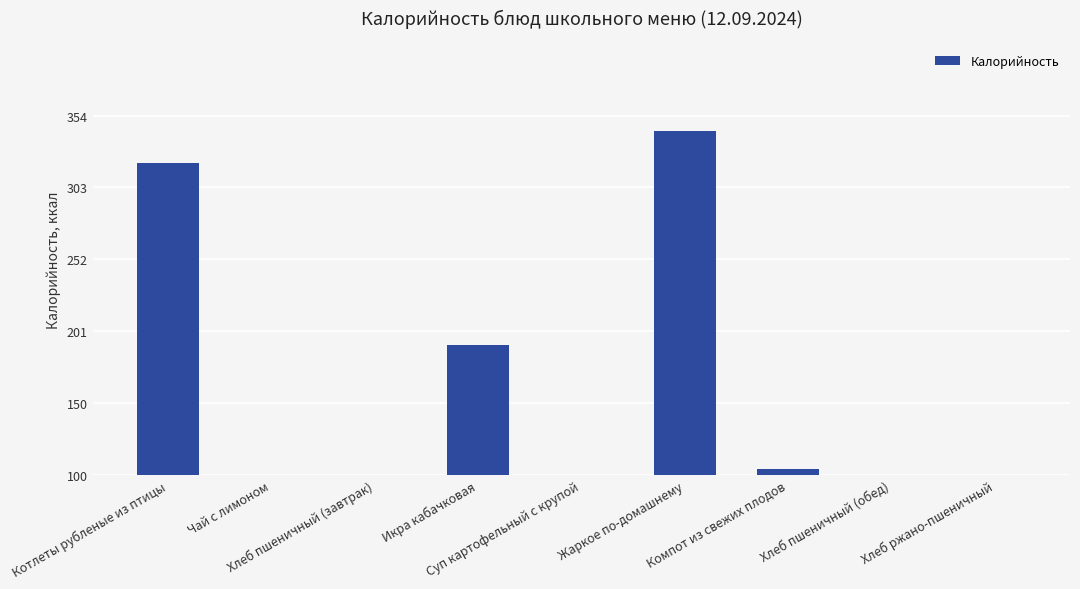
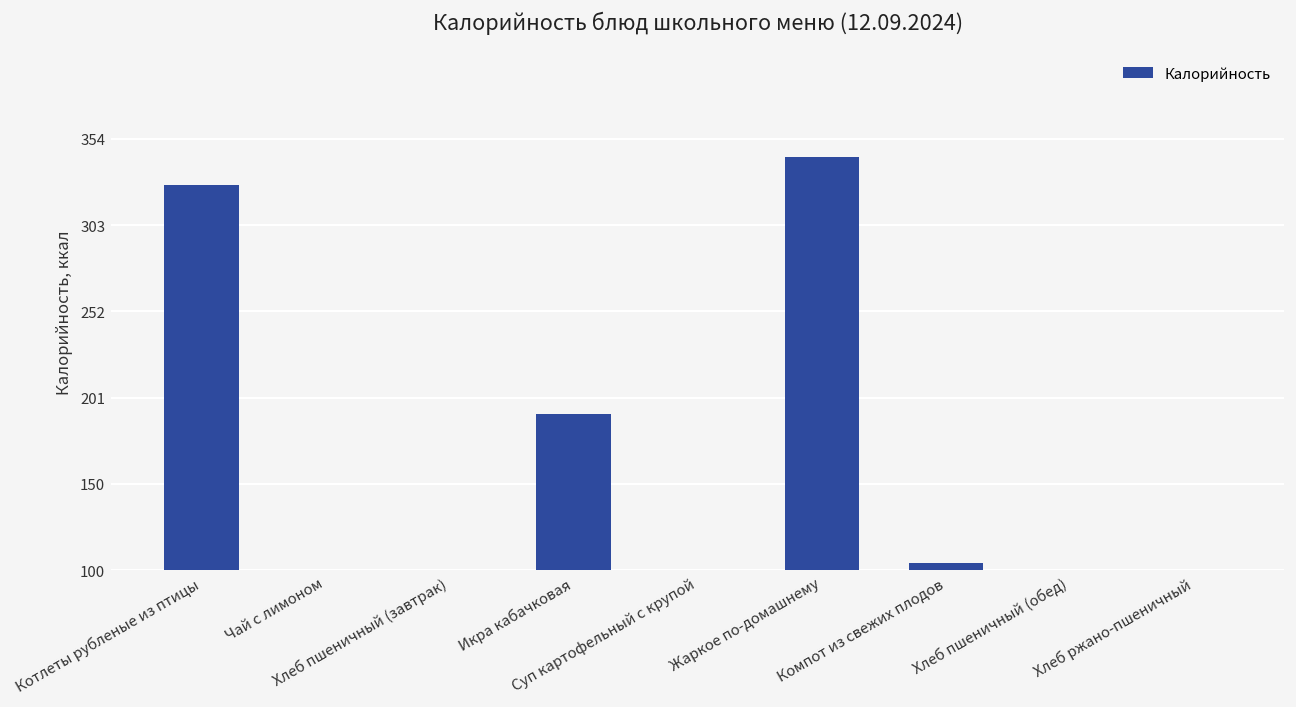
Котлеты рубленые из птицы: 321 -> 328
